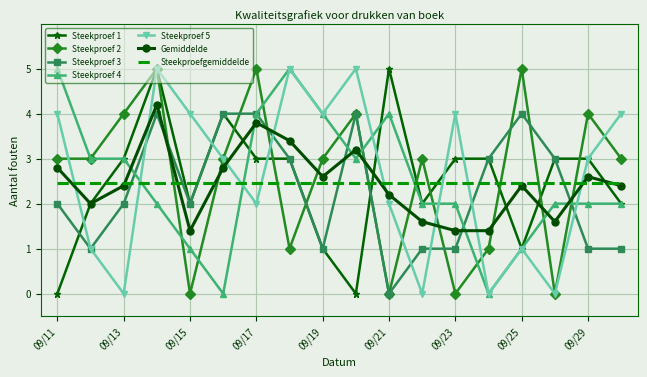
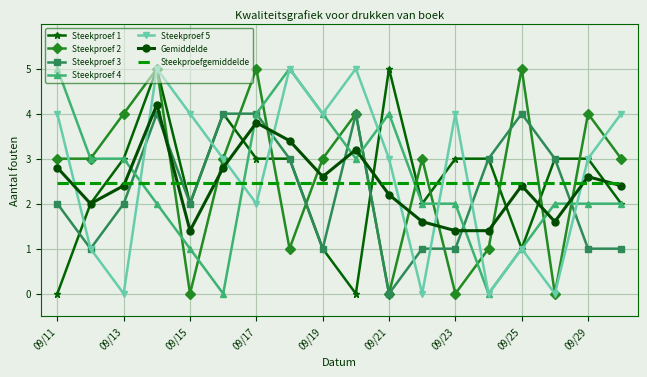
Steekproef 5, 09/21: 2 -> 3
